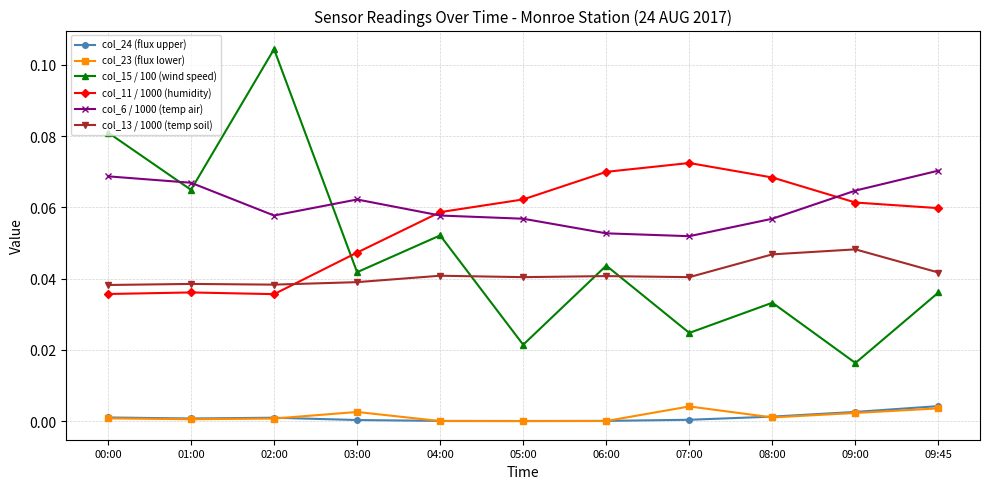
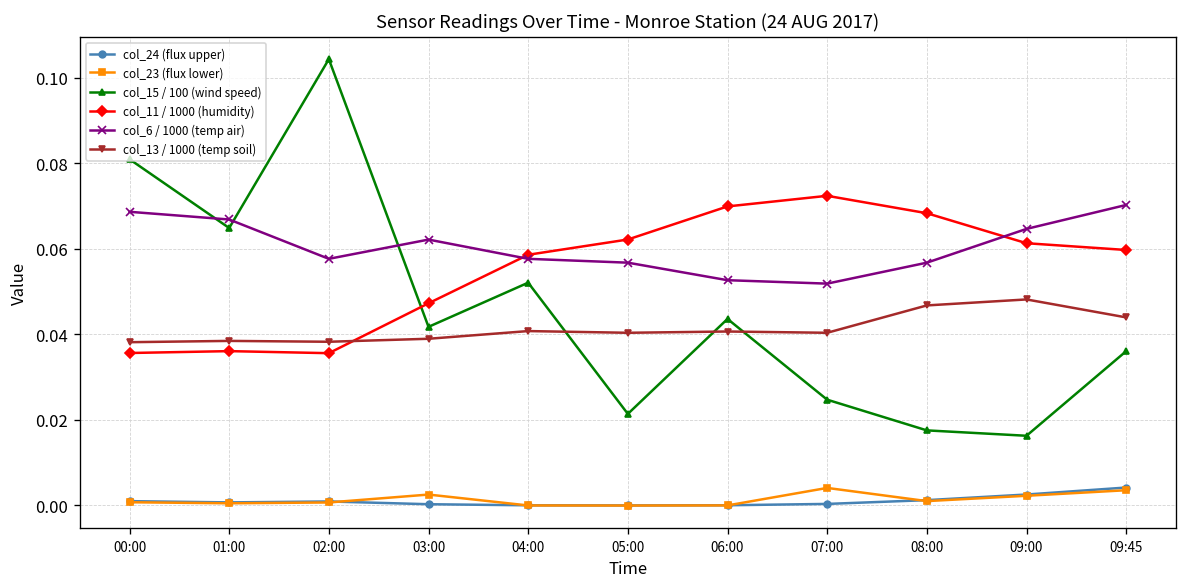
col_15 / 100 (wind speed), 08:00: 0.033 -> 0.018
col_13 / 1000 (temp soil), 09:45: 0.042 -> 0.044
